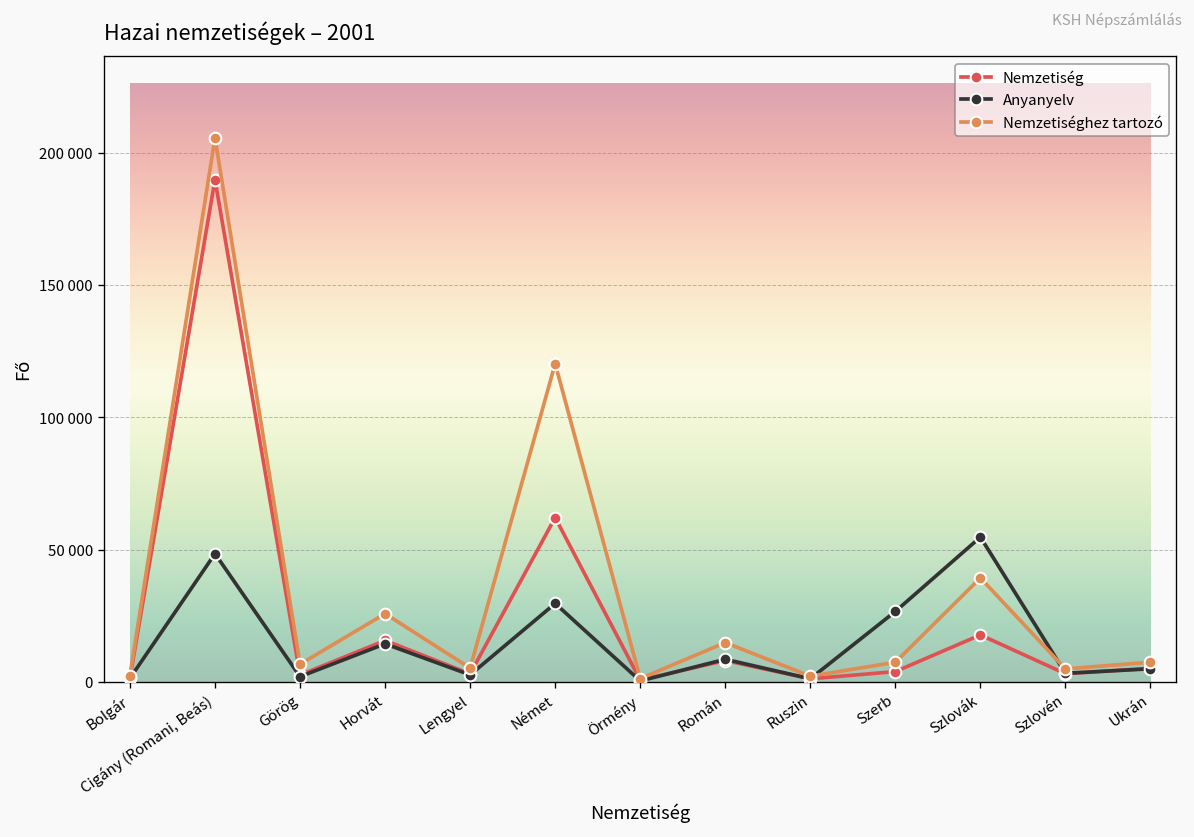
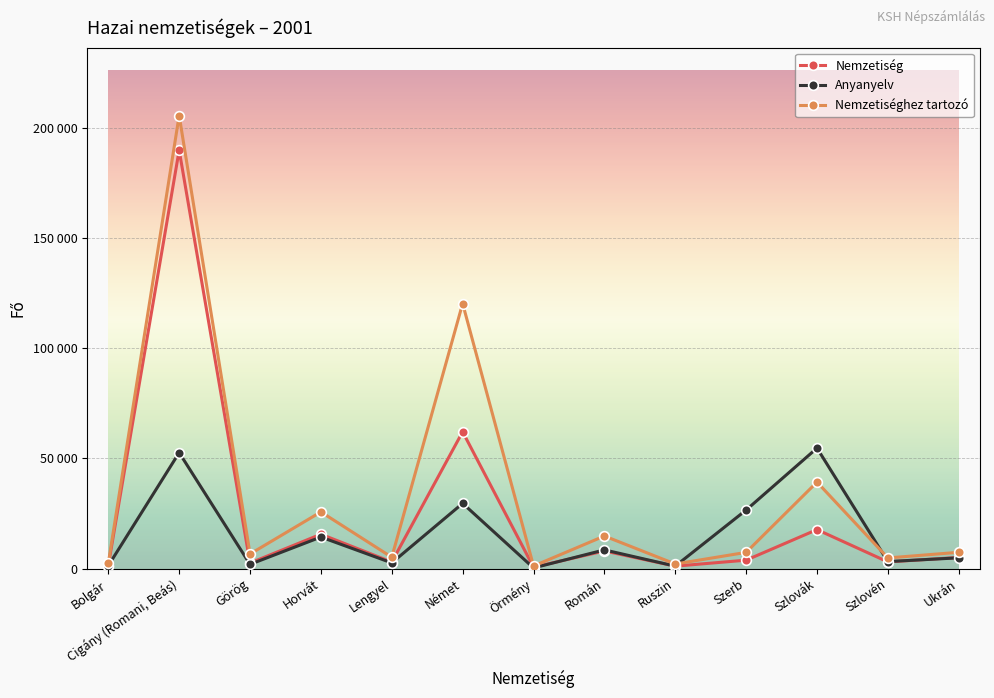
Anyanyelv, Cigány (Romani, Beás): 48000 -> 53000
